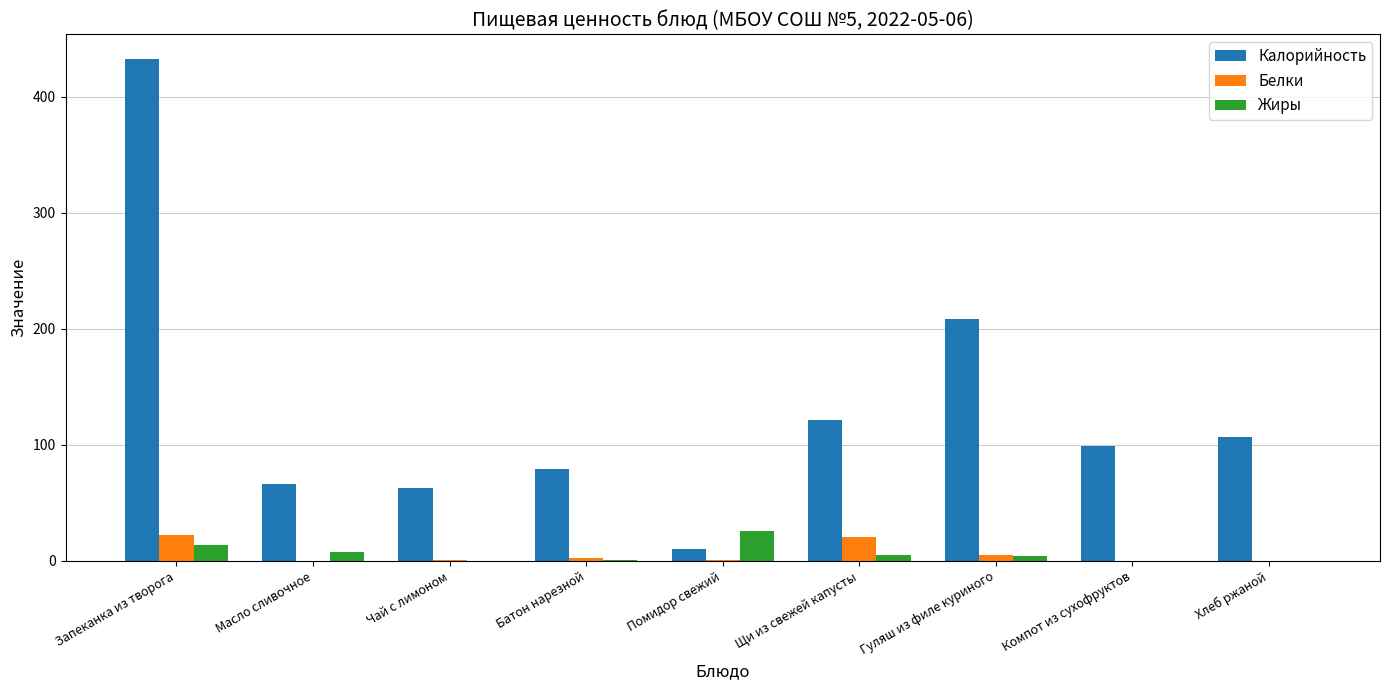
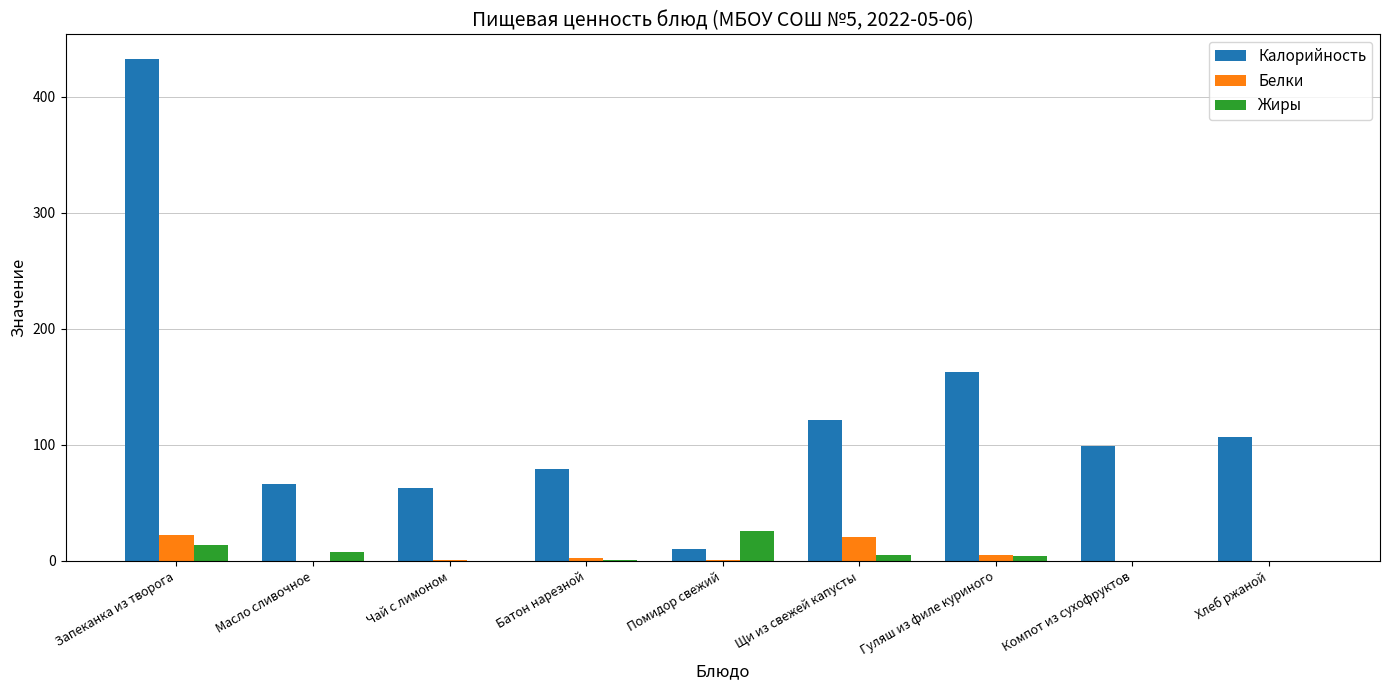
Калорийность, Гуляш из филе куриного: 208 -> 163
